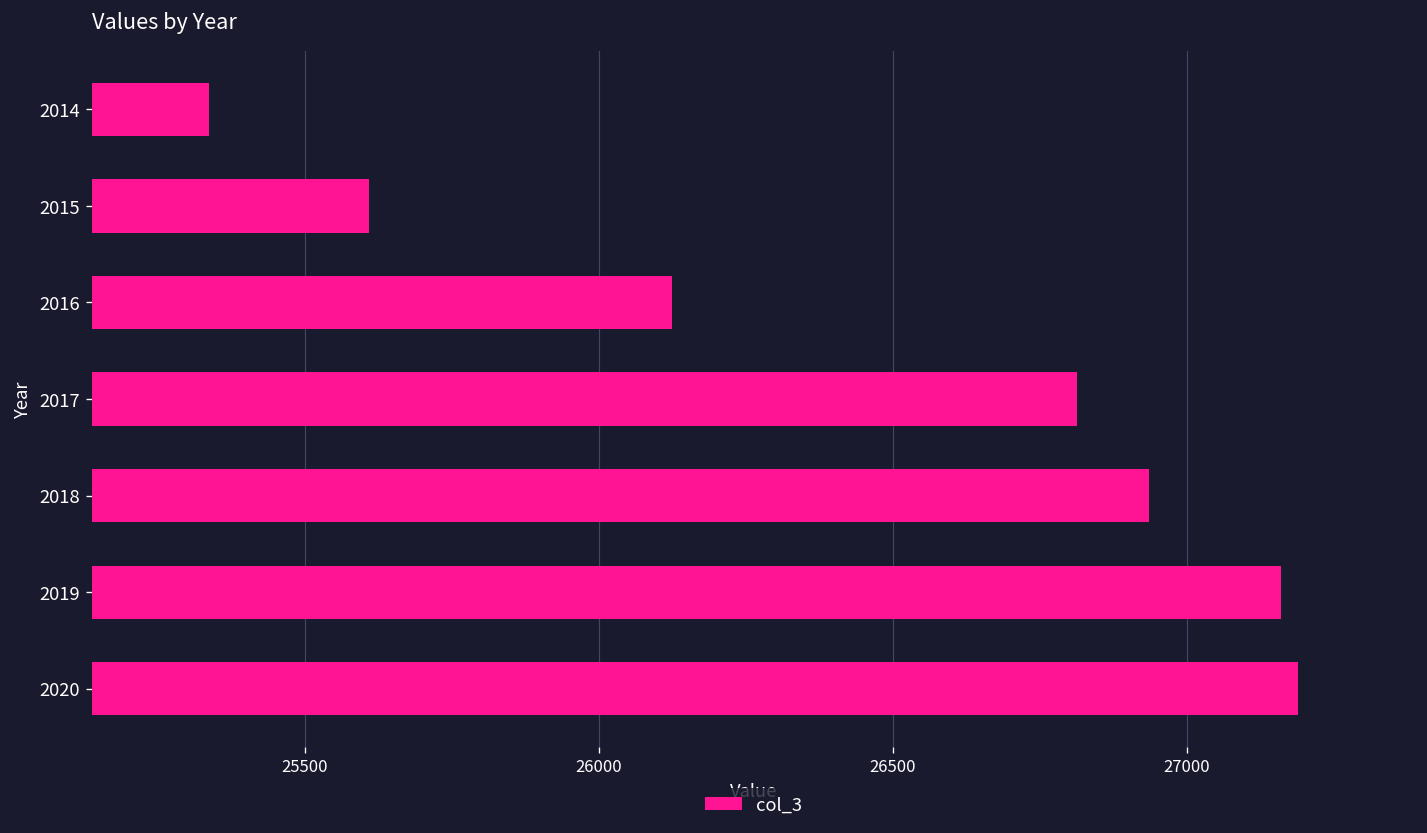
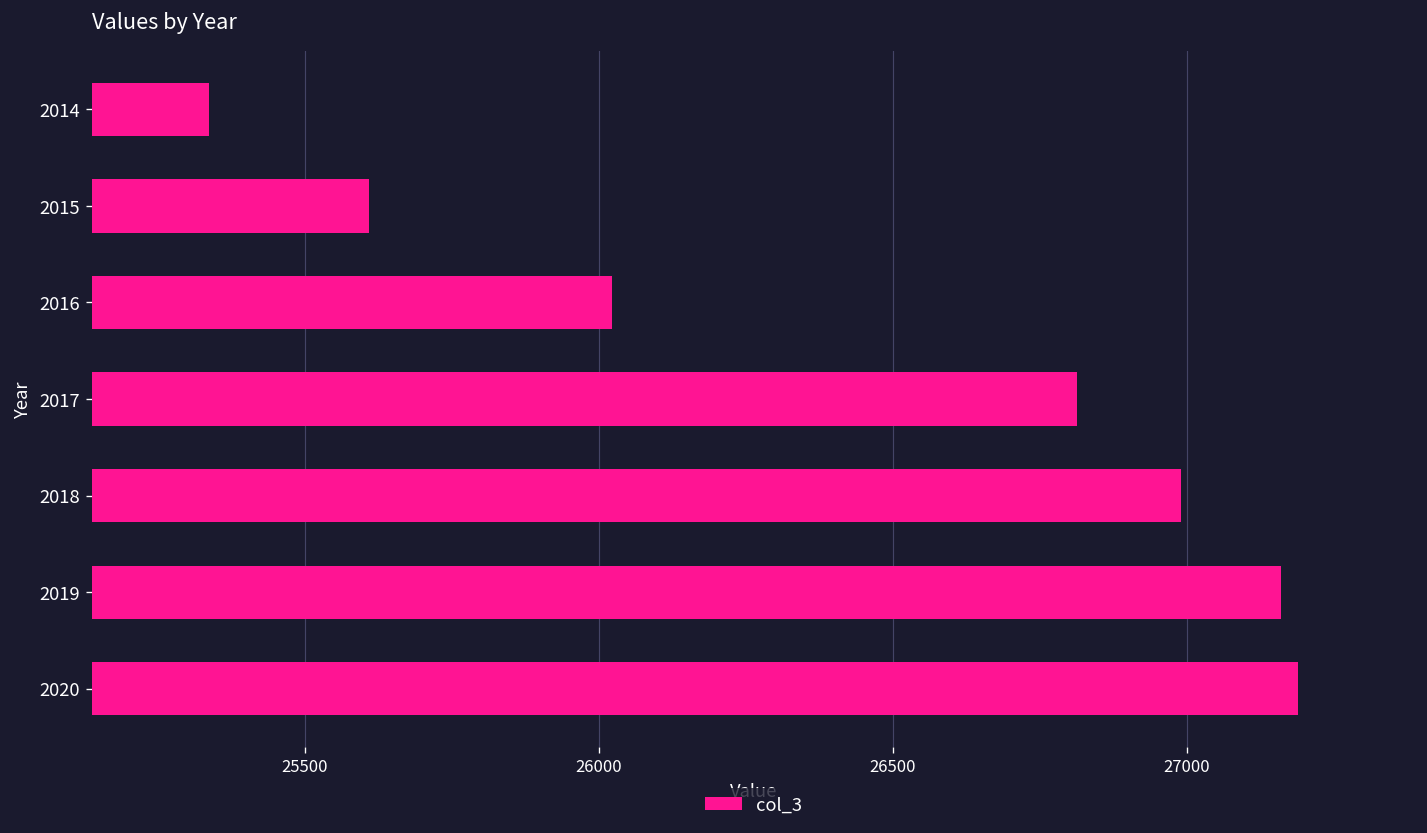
2016: 26120 -> 26020
2018: 26940 -> 26990
